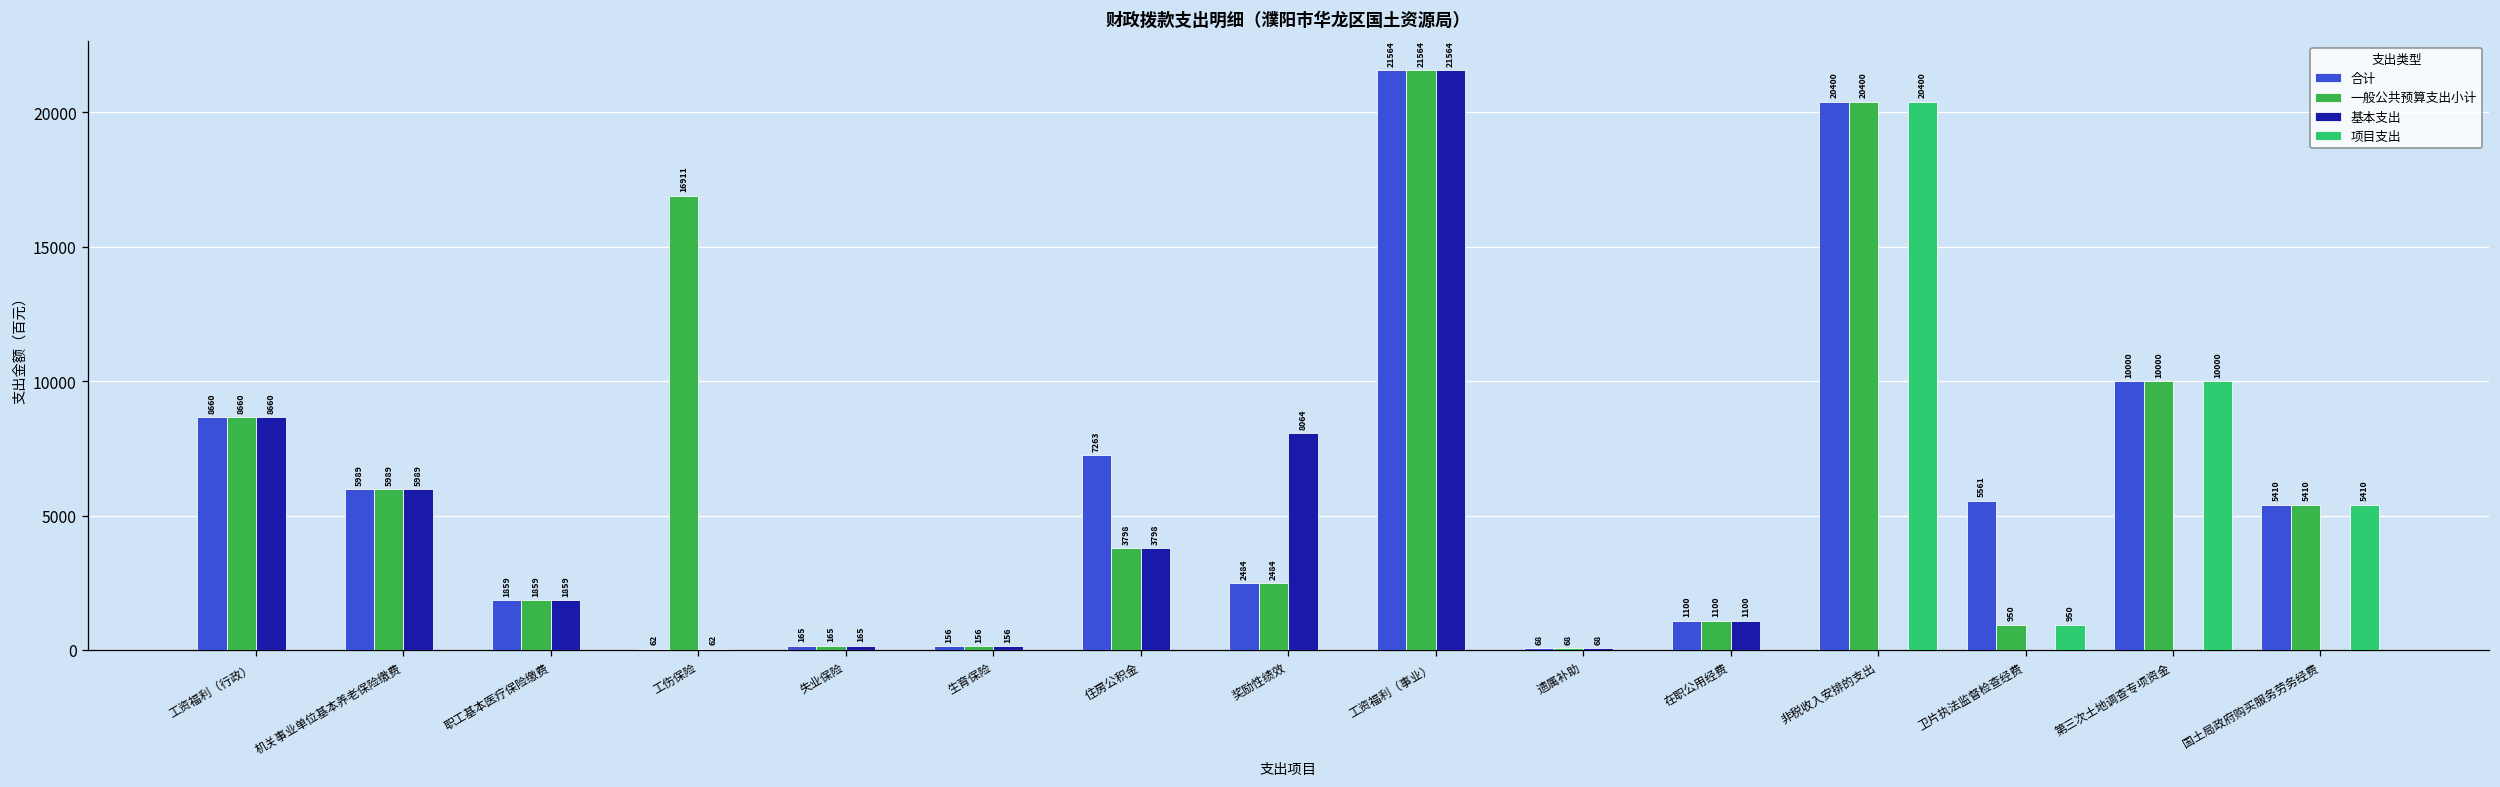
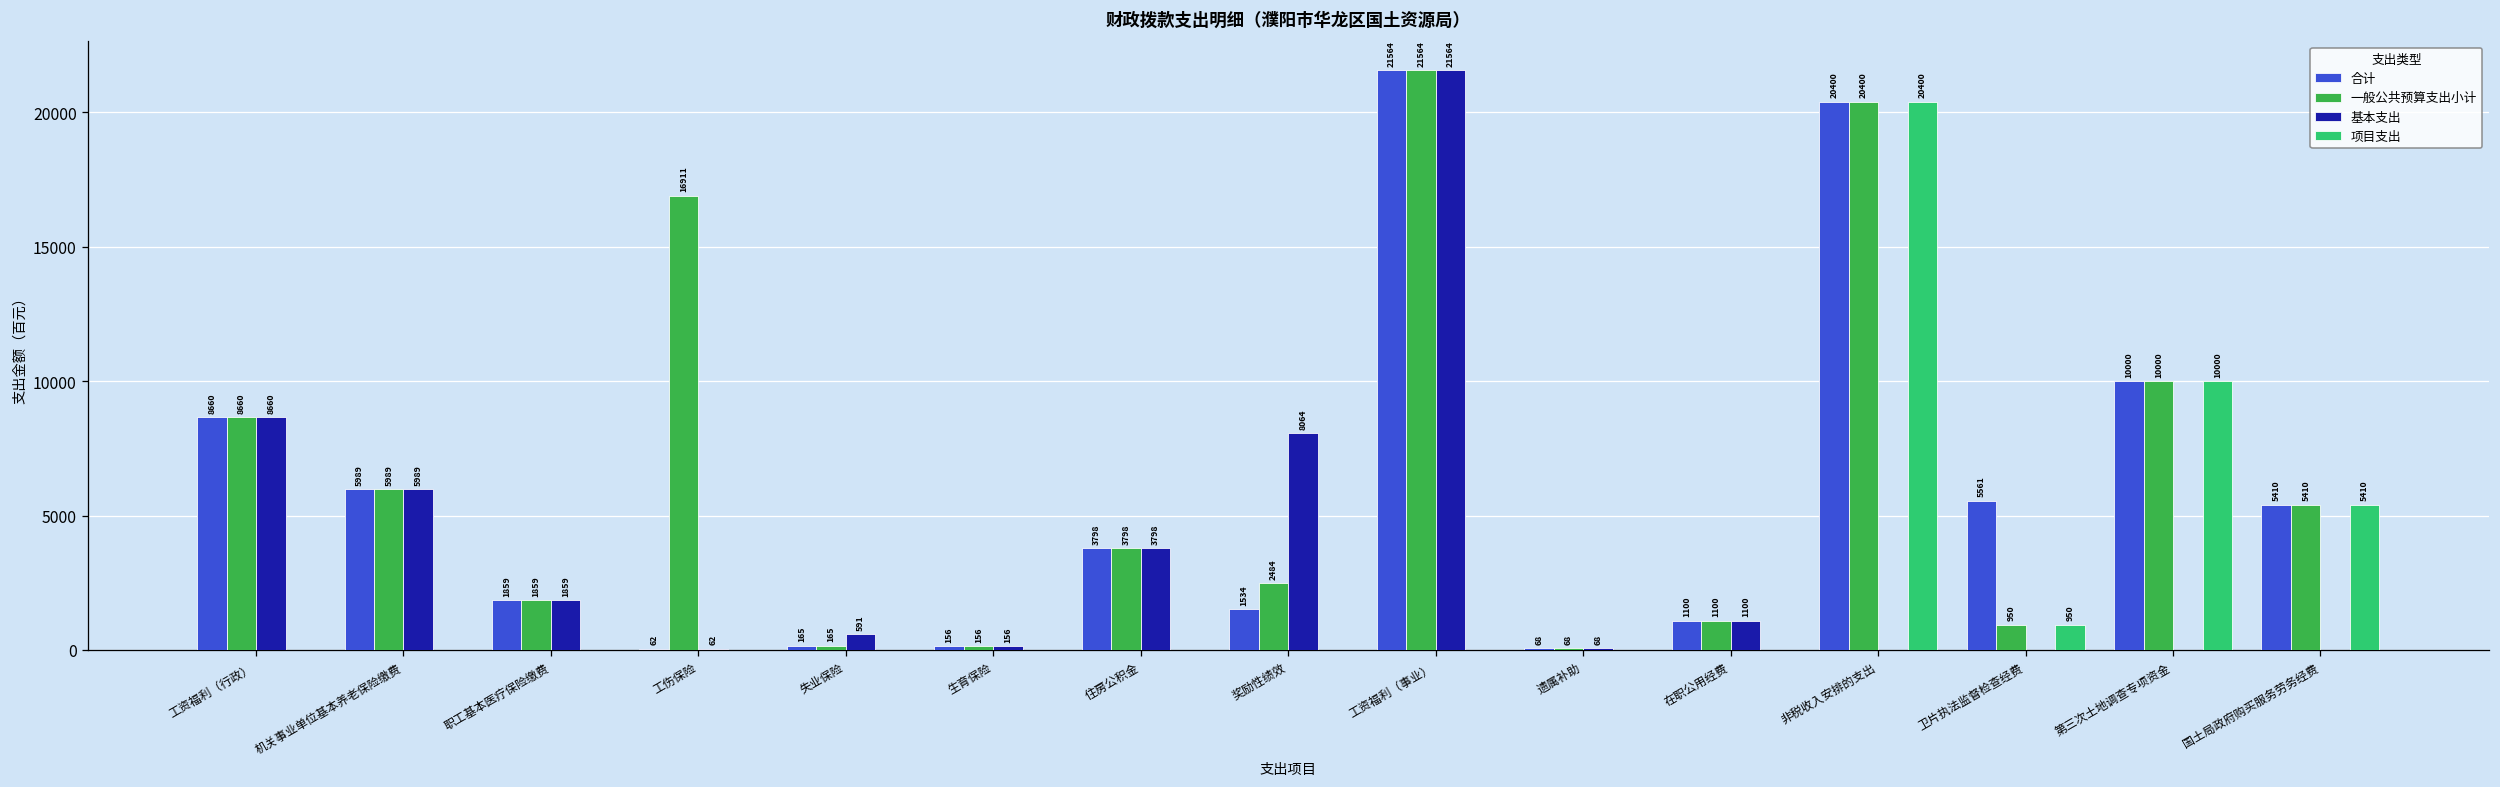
基本支出, 失业保险: 165 -> 591
合计, 住房公积金: 7263 -> 3798
合计, 奖励性绩效: 2484 -> 1534
